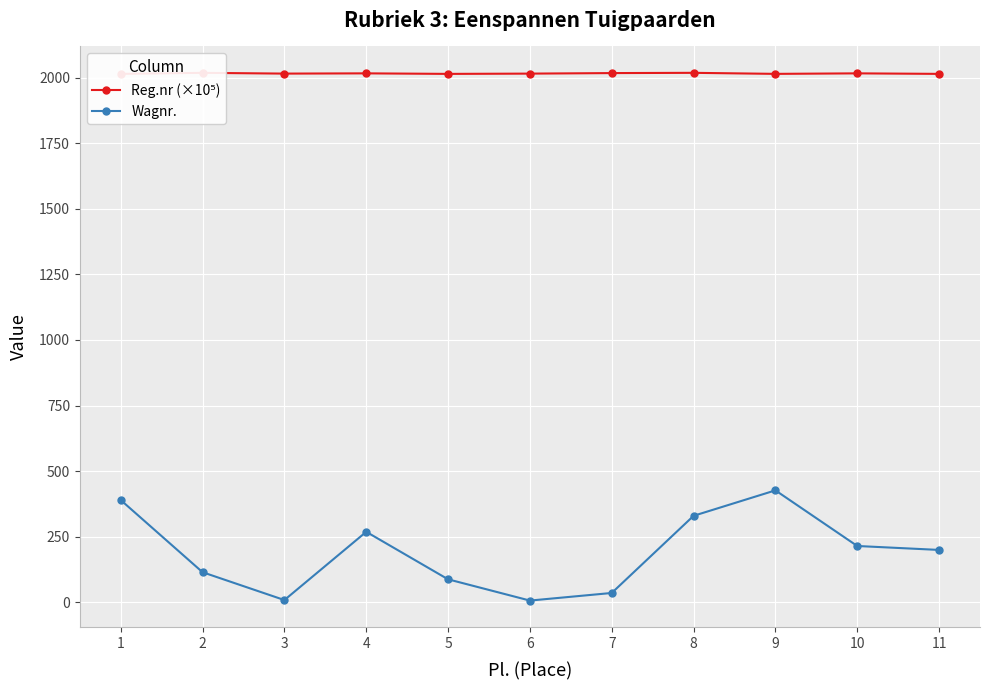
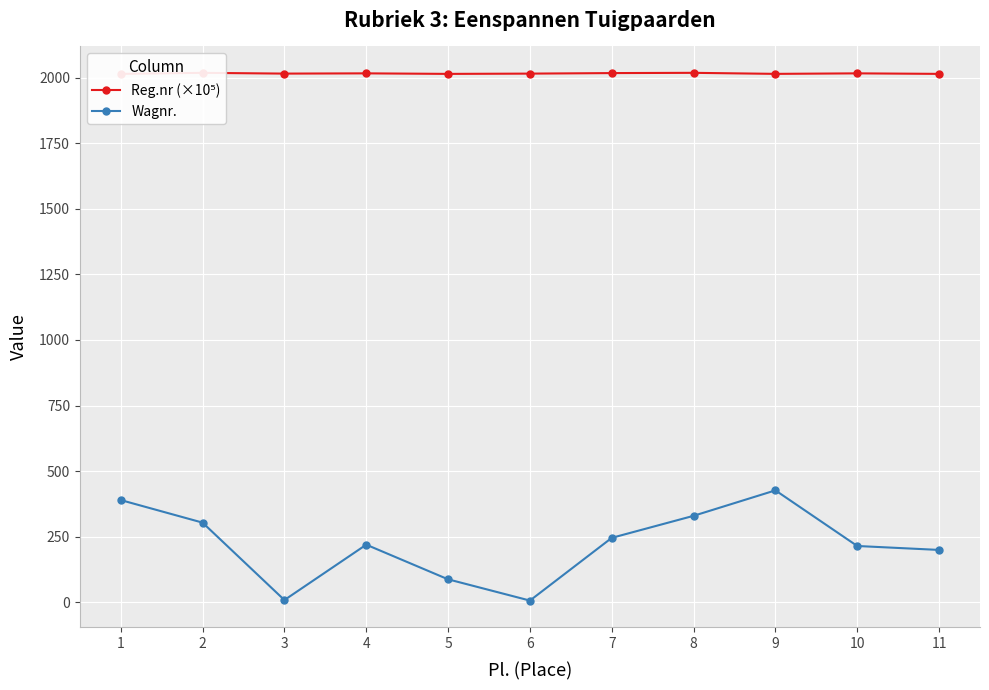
Wagnr., 2: 120 -> 300
Wagnr., 4: 270 -> 220
Wagnr., 7: 40 -> 250
